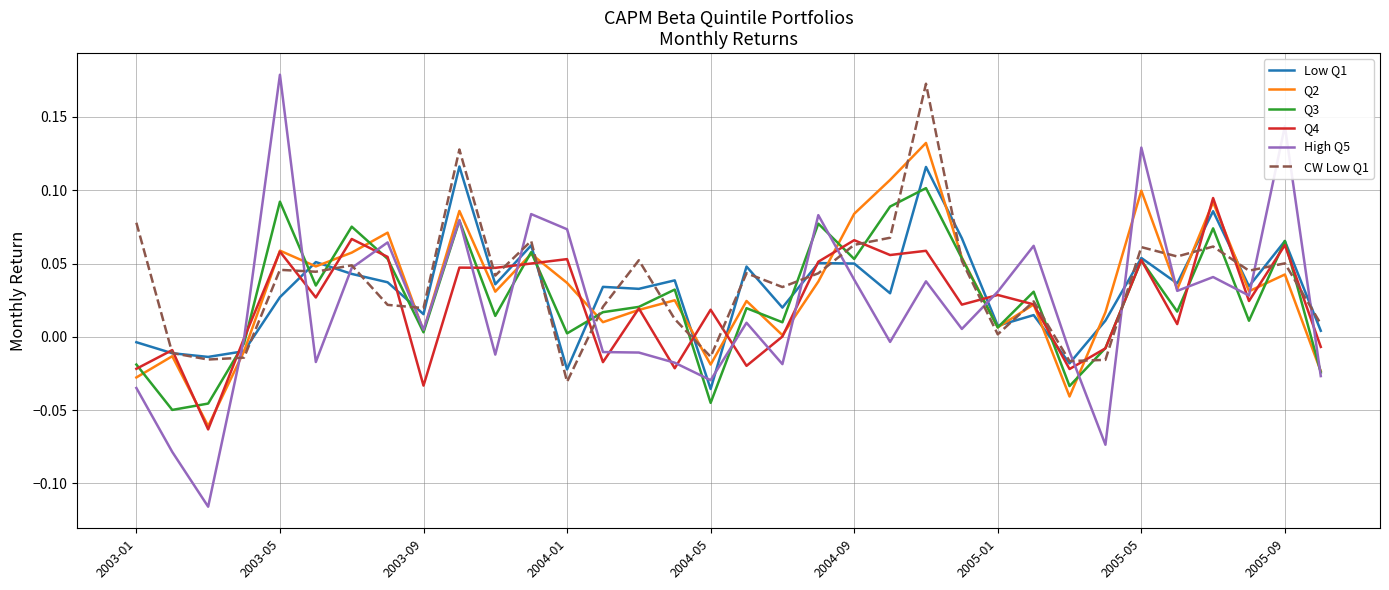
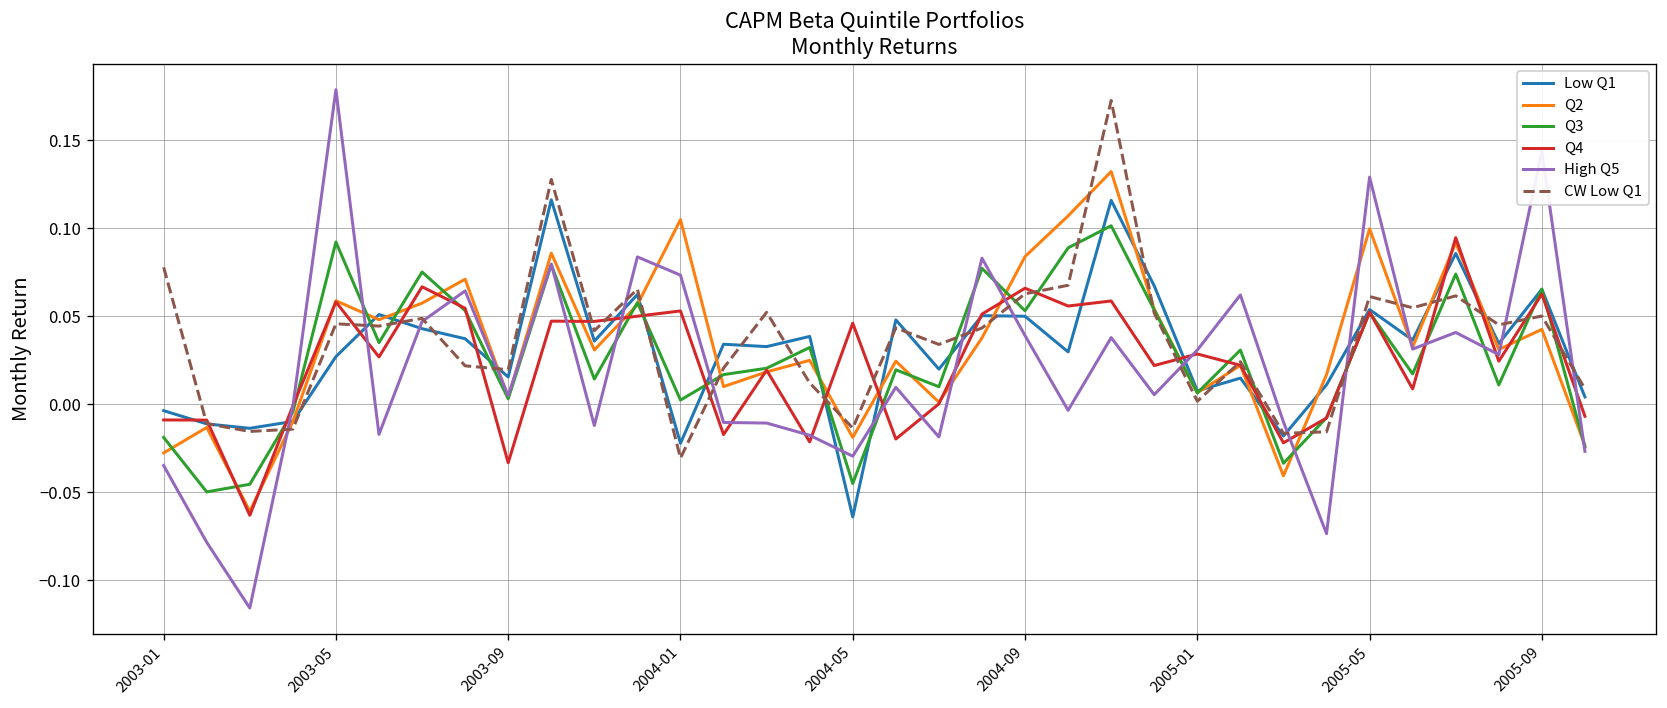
Q4, 2003-01: -0.022 -> -0.009
Q2, 2004-01: 0.037 -> 0.105
Low Q1, 2004-05: -0.036 -> -0.064
Q4, 2004-05: 0.018 -> 0.046
